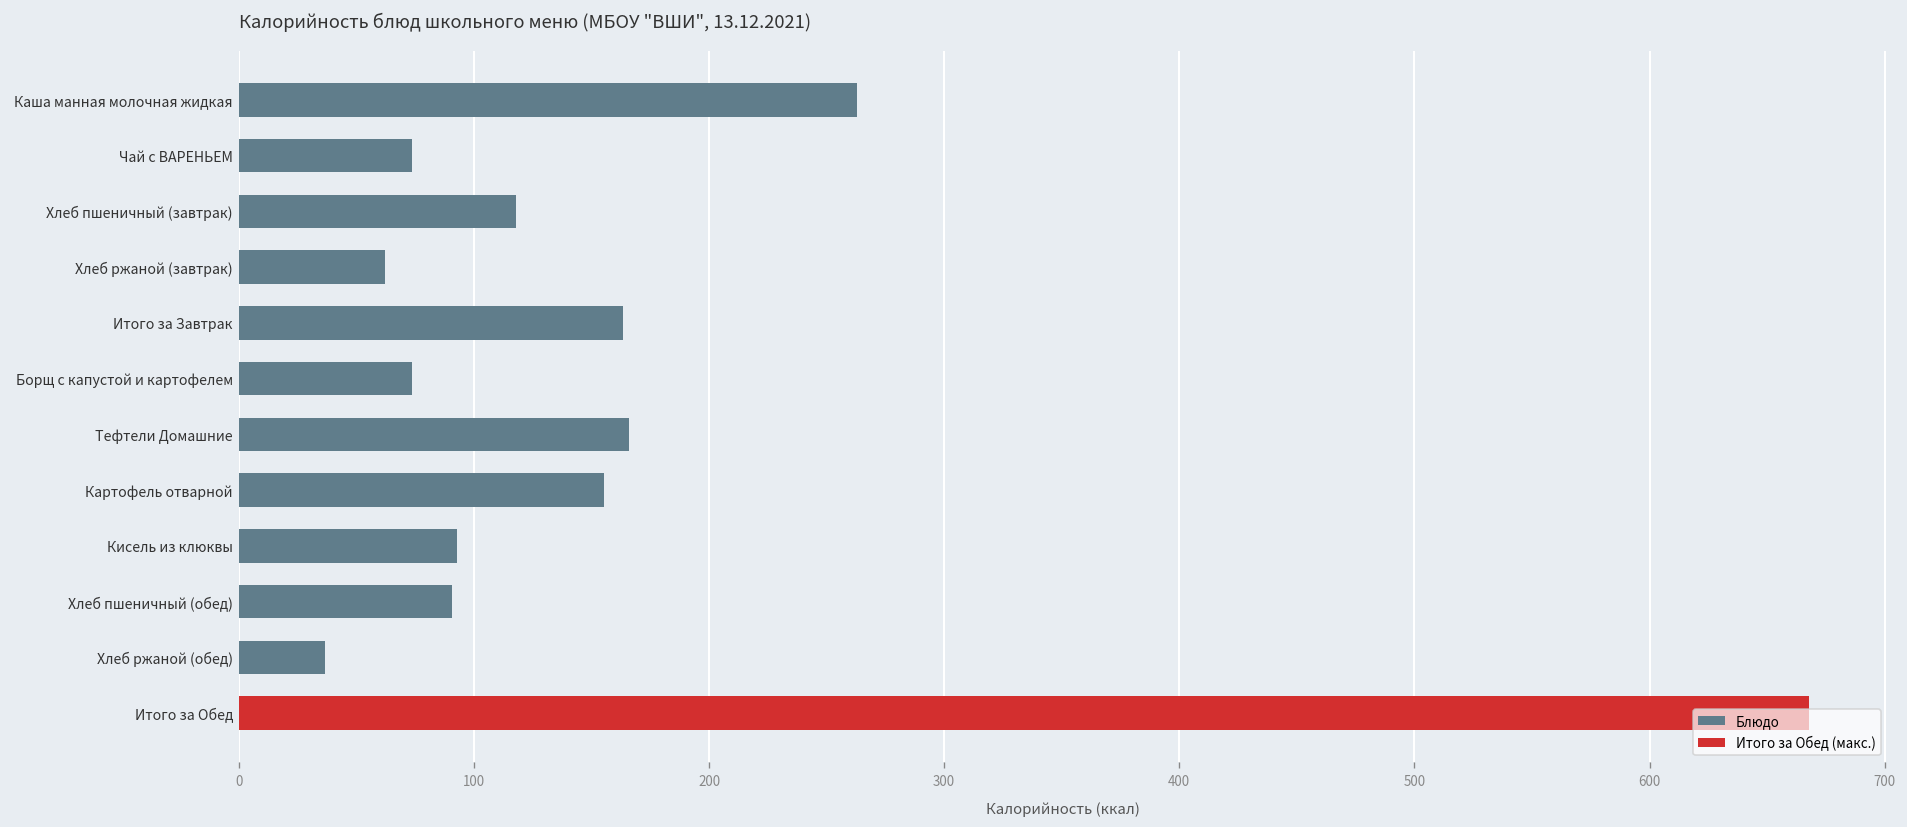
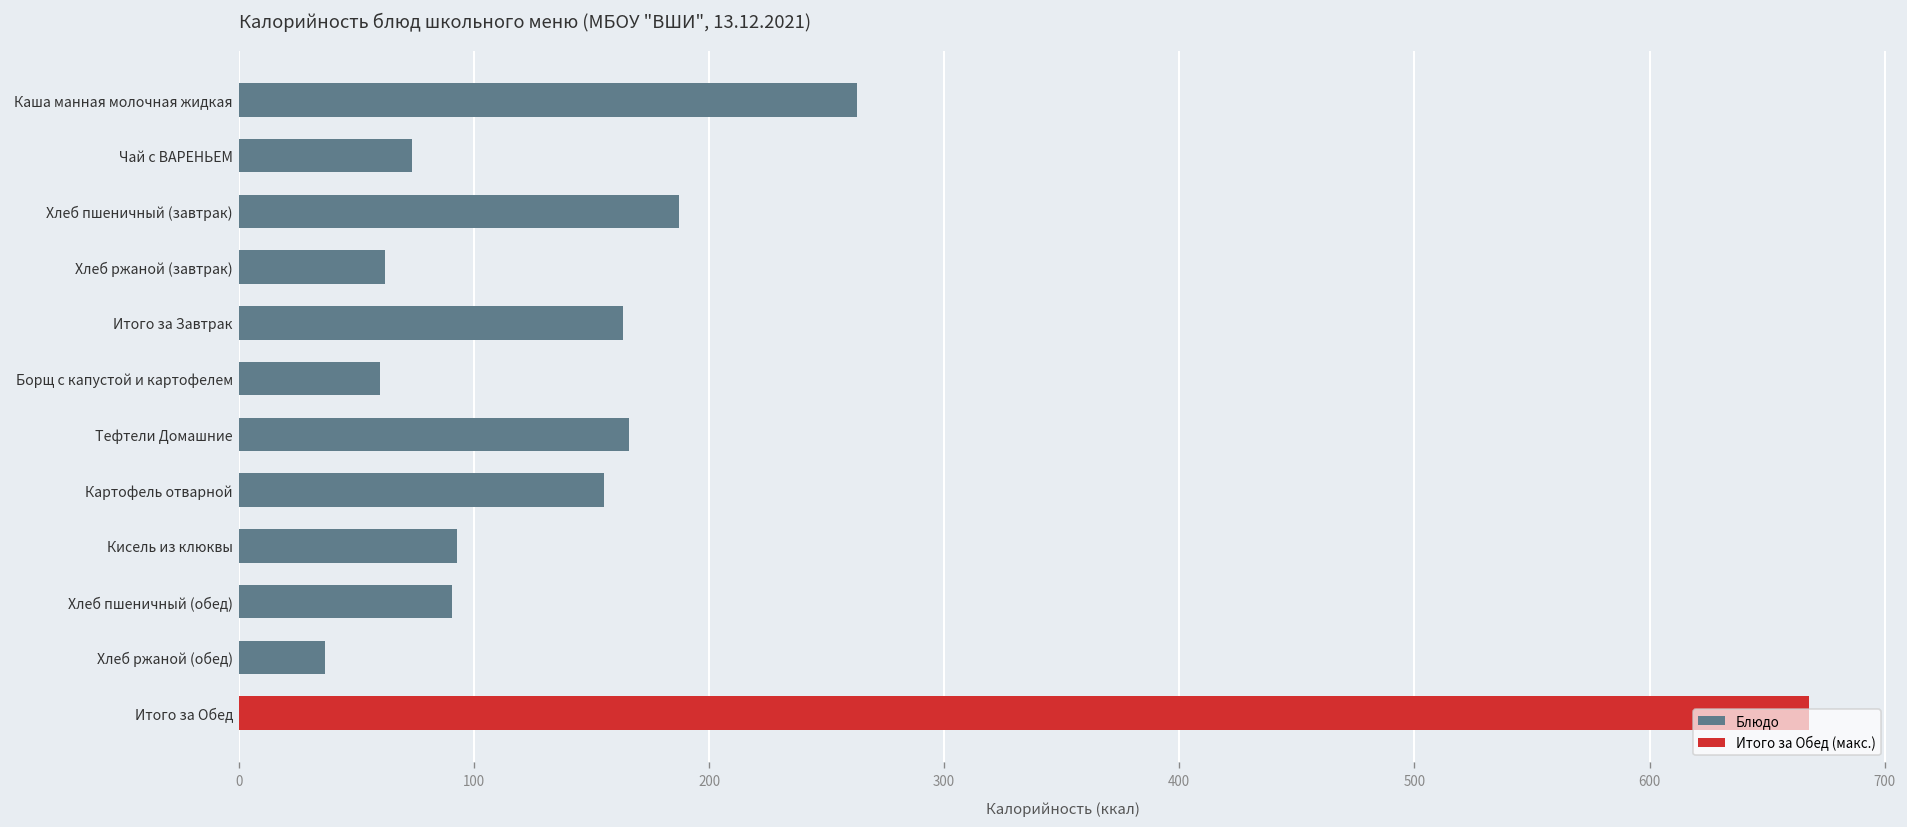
Хлеб пшеничный (завтрак): 118 -> 187
Борщ с капустой и картофелем: 74 -> 60
